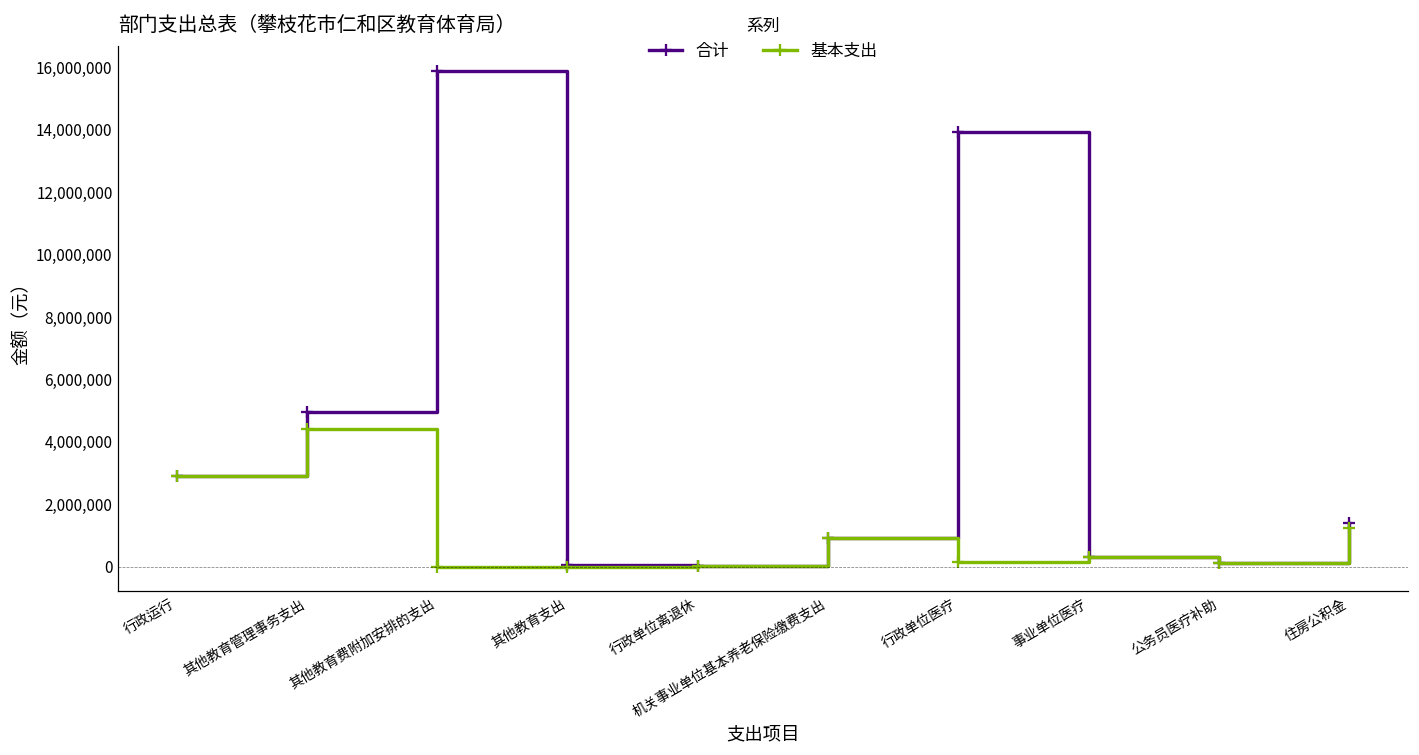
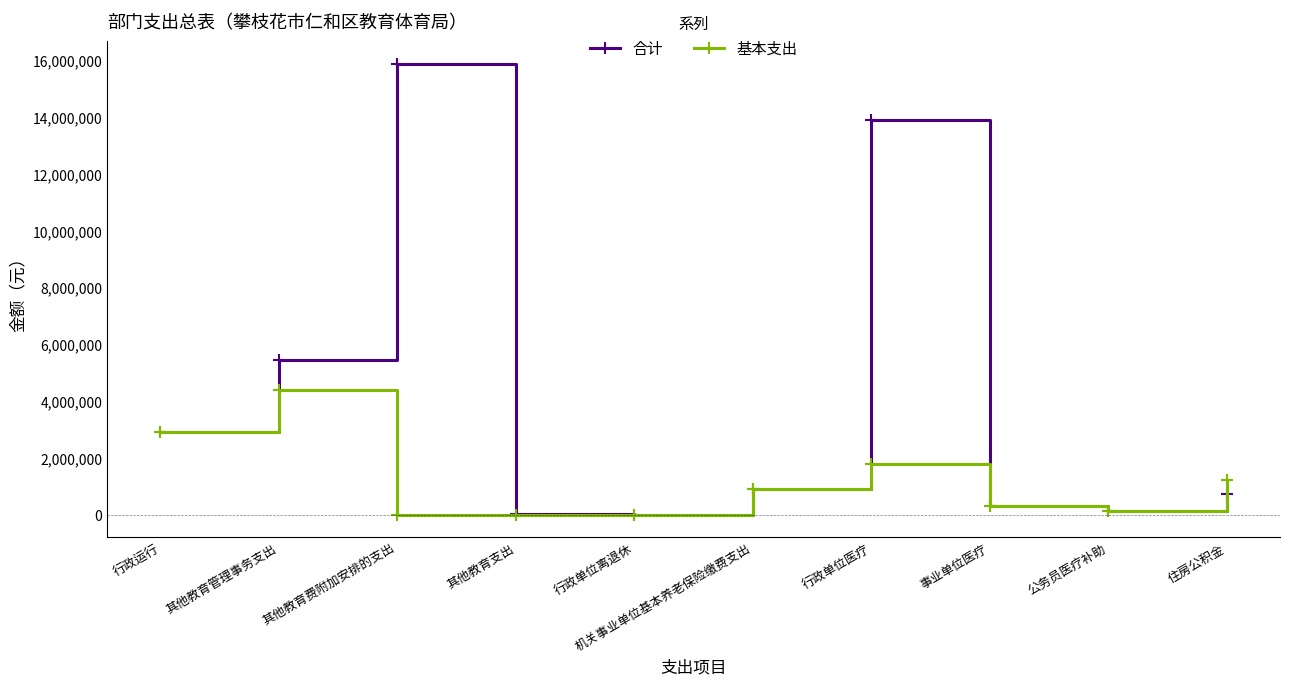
合计, 其他教育管理事务支出: 4,900,000 -> 5,400,000
基本支出, 行政单位医疗: 200,000 -> 1,800,000
合计, 住房公积金: 1,400,000 -> 700,000
